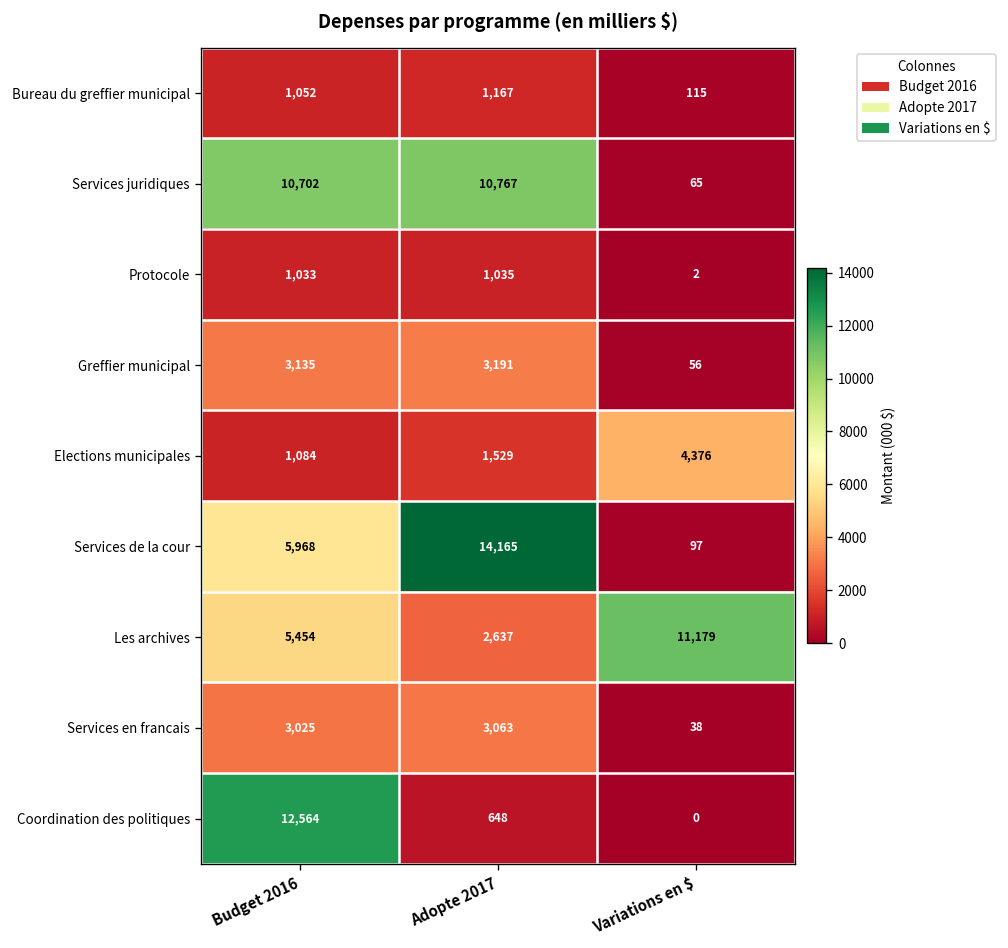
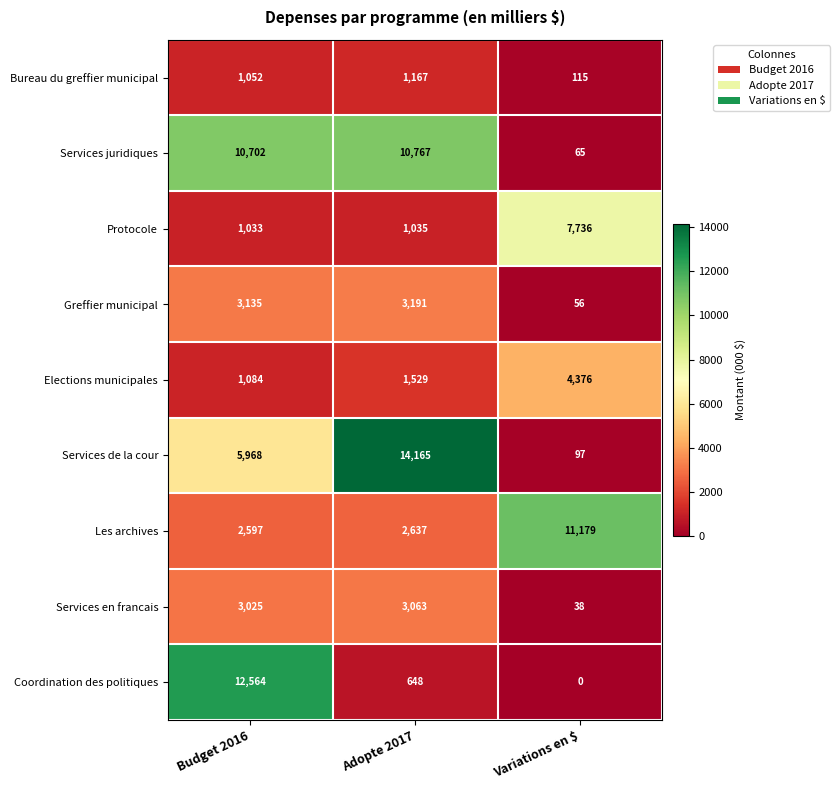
Protocole, Variations en $: 2 -> 7,736
Les archives, Budget 2016: 5,454 -> 2,597
